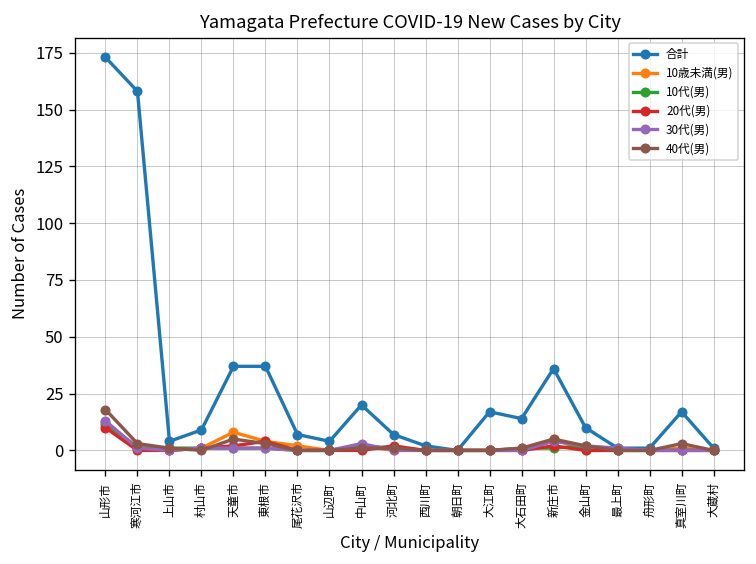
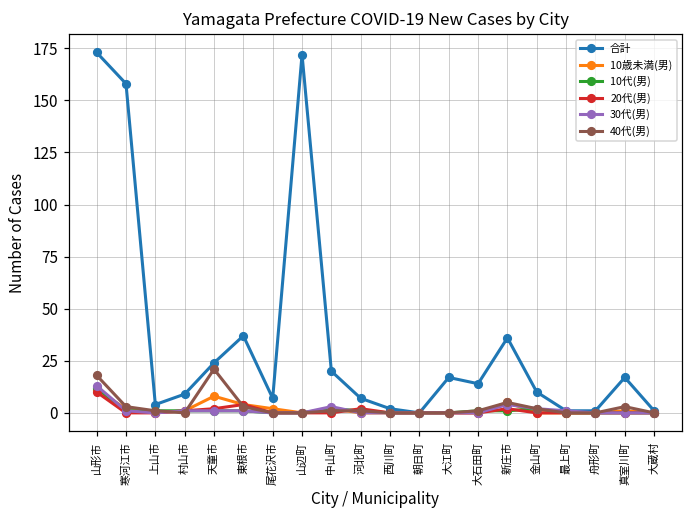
合計, 天童市: 37 -> 24
40代(男), 天童市: 5 -> 21
合計, 山辺町: 4 -> 172
